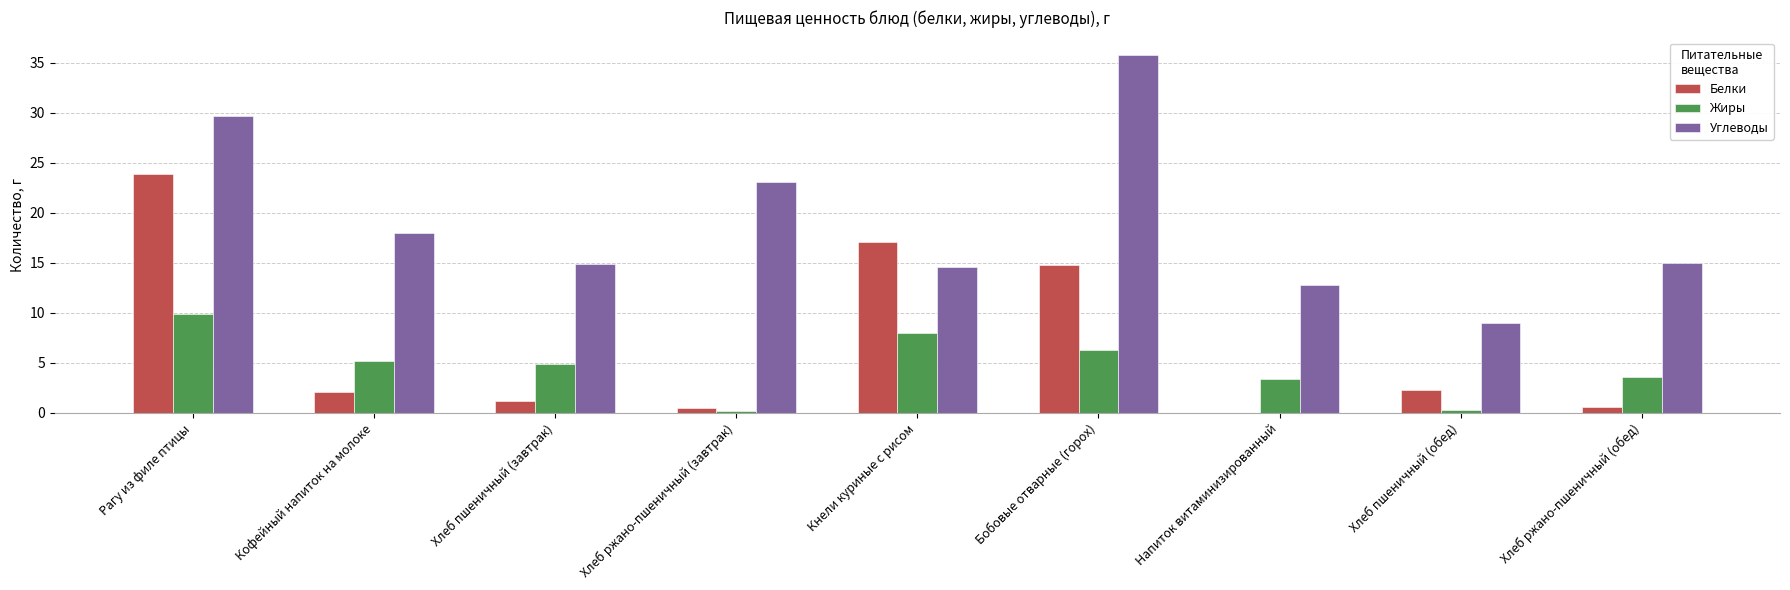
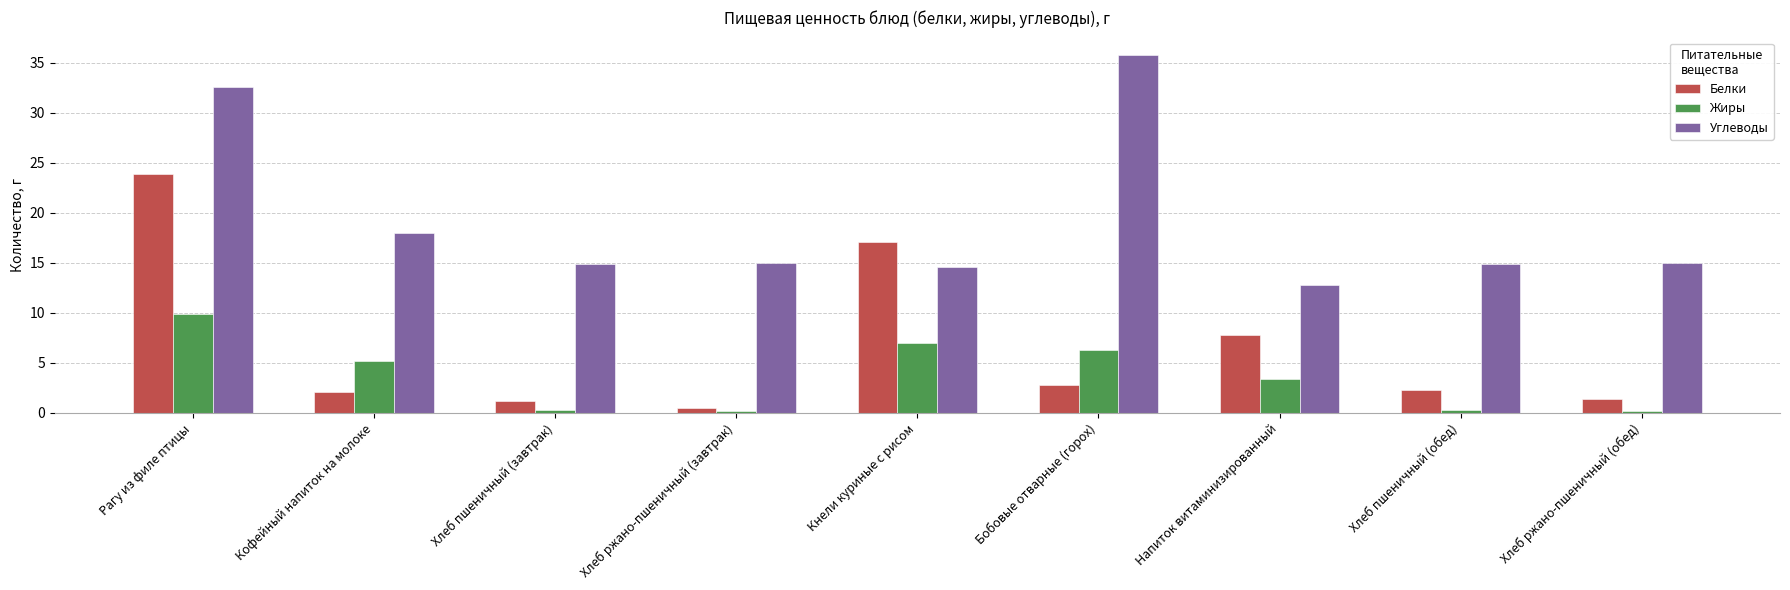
Углеводы, Рагу из филе птицы: 29.6 -> 32.6
Жиры, Хлеб пшеничный (завтрак): 4.9 -> 0.3
Углеводы, Хлеб ржано-пшеничный (завтрак): 23.1 -> 14.9
Жиры, Кнели куриные с рисом: 8.0 -> 7.0
Белки, Бобовые отварные (горох): 14.8 -> 2.7
Белки, Напиток витаминизированный: 0.0 -> 7.8
Углеводы, Хлеб пшеничный (обед): 9.0 -> 14.9
Белки, Хлеб ржано-пшеничный (обед): 0.6 -> 1.4
Жиры, Хлеб ржано-пшеничный (обед): 3.6 -> 0.2
